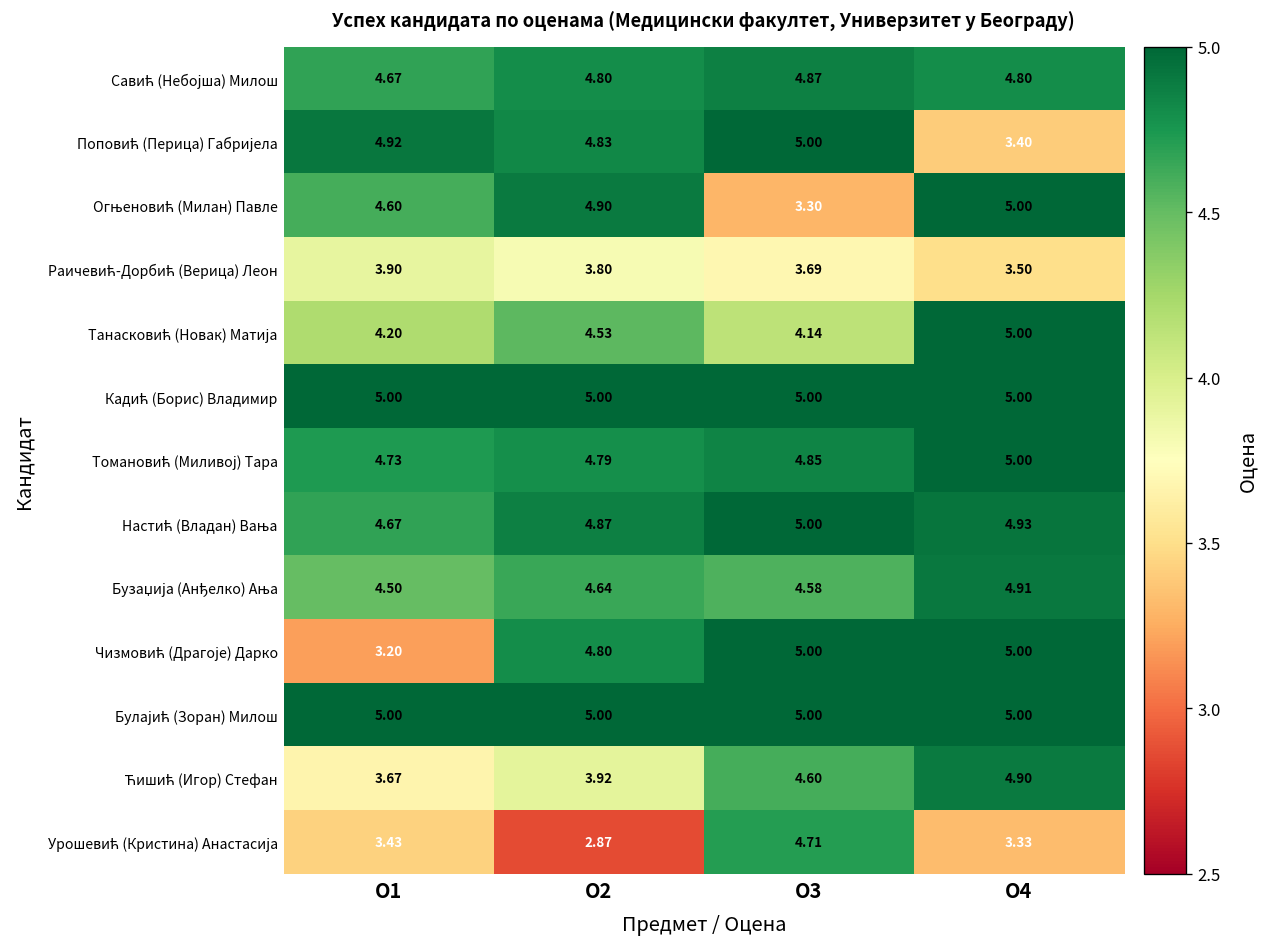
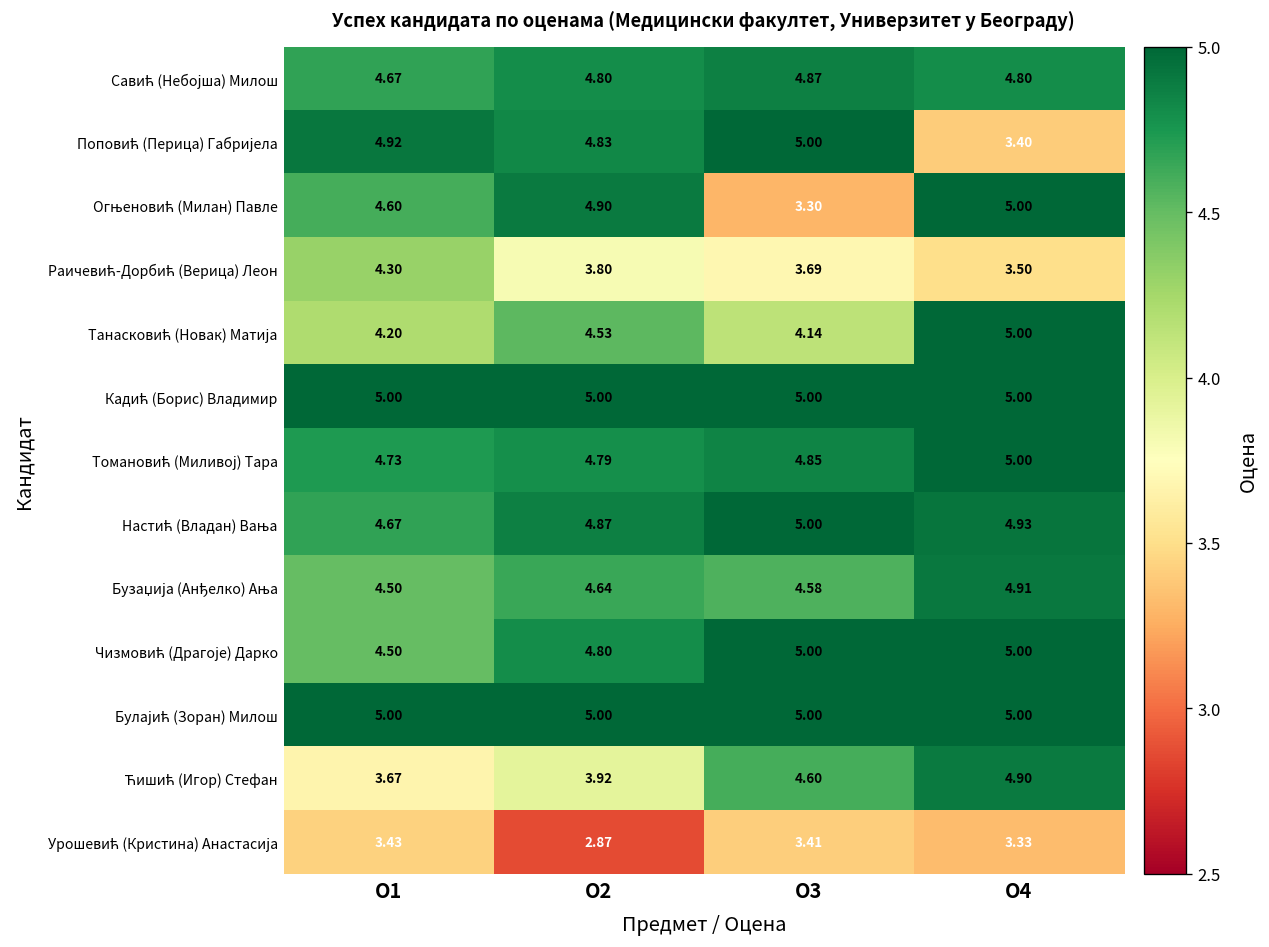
Раичевић-Дорбић (Верица) Леон, О1: 3.90 -> 4.30
Чизмовић (Драгоје) Дарко, О1: 3.20 -> 4.50
Урошевић (Кристина) Анастасија, О3: 4.71 -> 3.41
